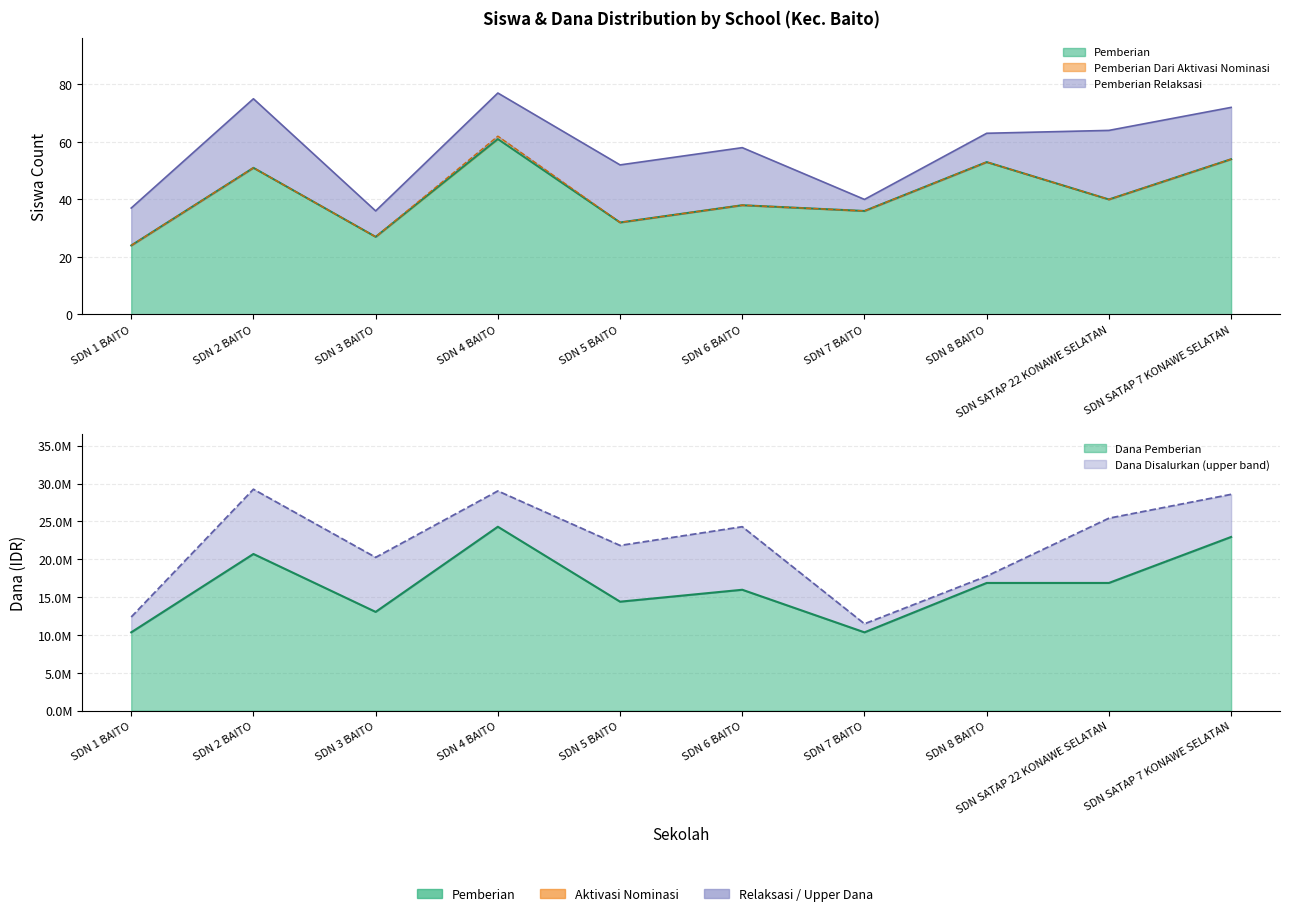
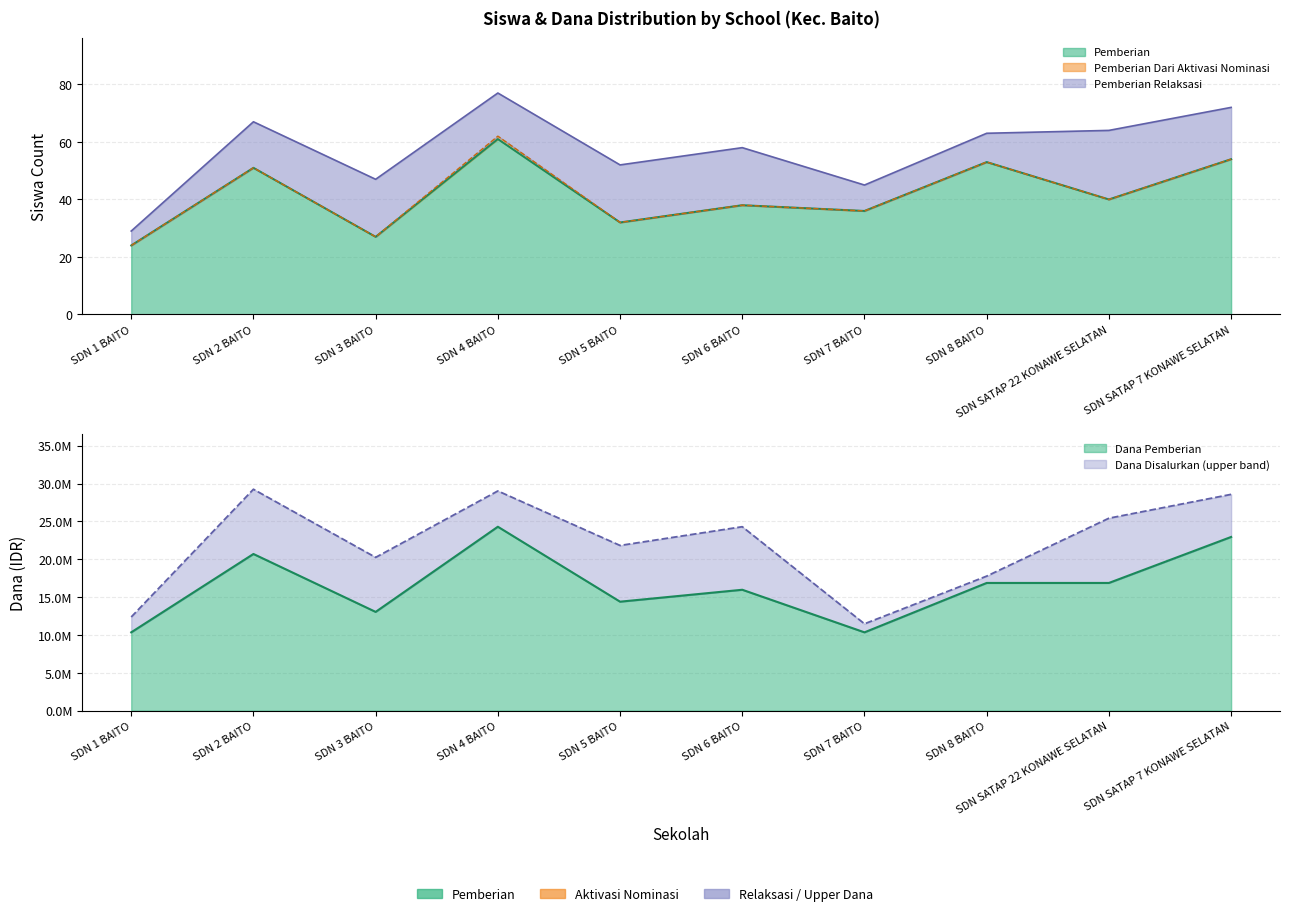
Siswa & Dana Distribution by School (Kec. Baito), Pemberian Relaksasi, SDN 1 BAITO: 13 -> 5
Siswa & Dana Distribution by School (Kec. Baito), Pemberian Relaksasi, SDN 2 BAITO: 24 -> 16
Siswa & Dana Distribution by School (Kec. Baito), Pemberian Relaksasi, SDN 3 BAITO: 9 -> 20
Siswa & Dana Distribution by School (Kec. Baito), Pemberian Relaksasi, SDN 7 BAITO: 4 -> 9
